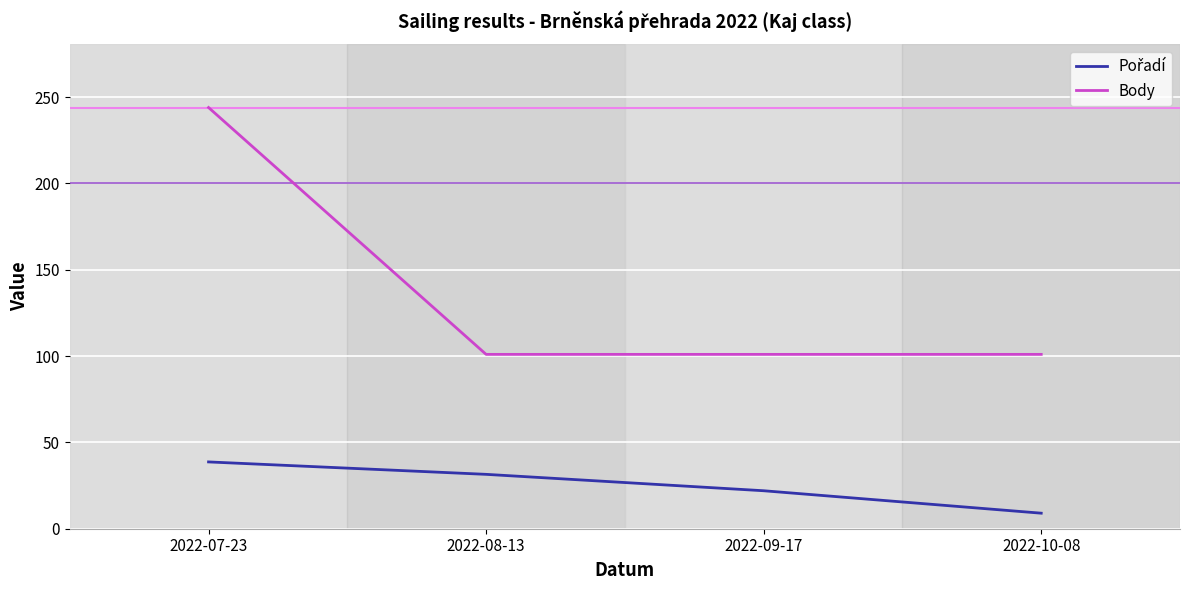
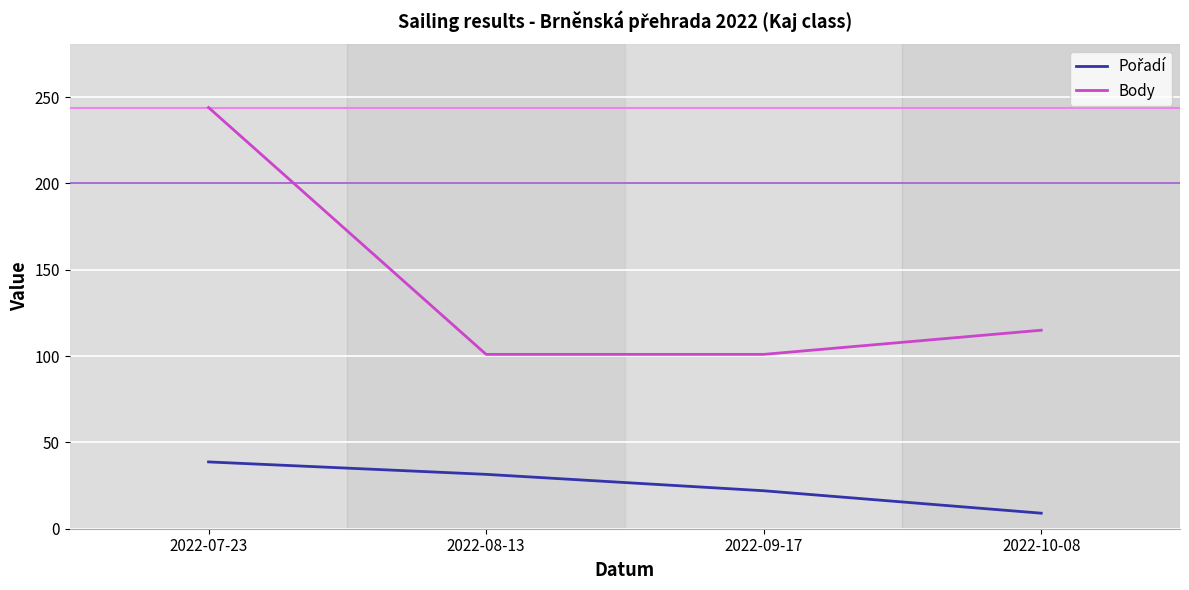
Body, 2022-10-08: 101 -> 115
